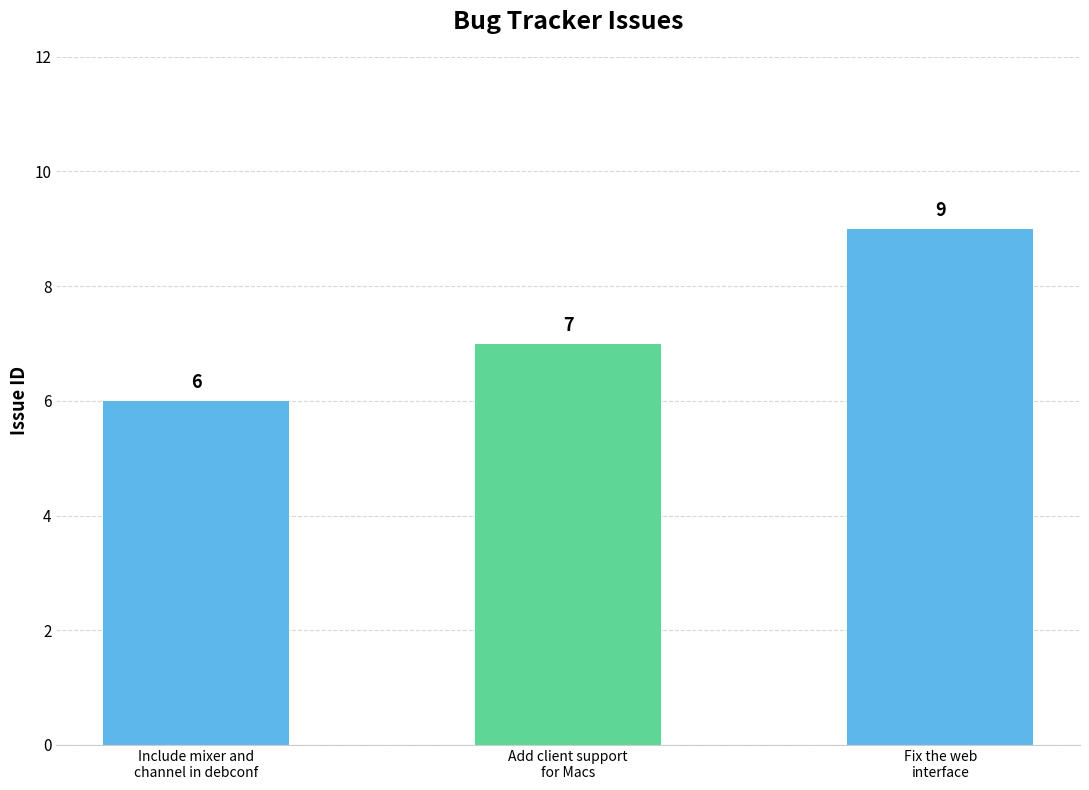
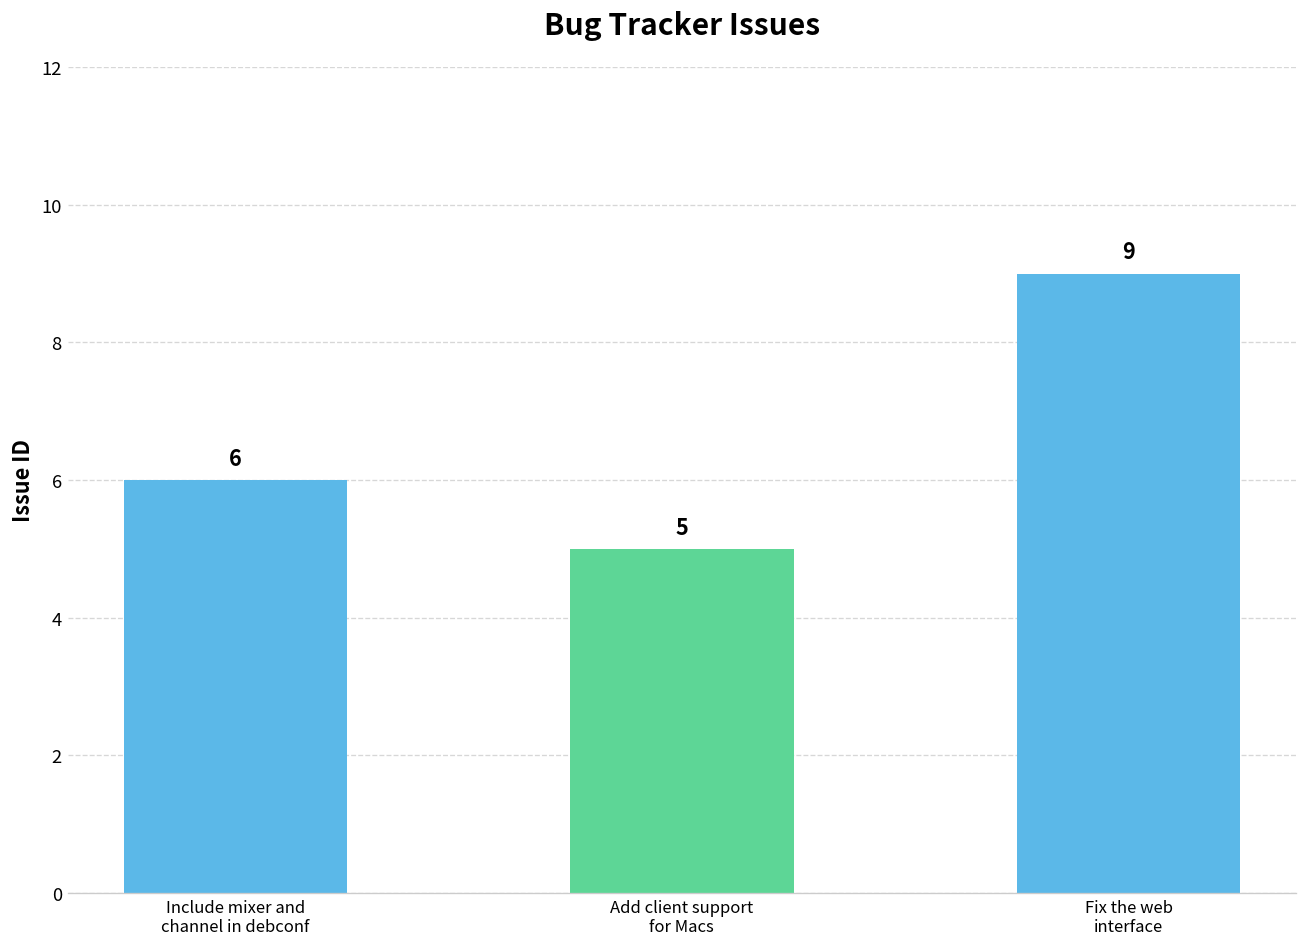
Add client support for Macs: 7 -> 5
